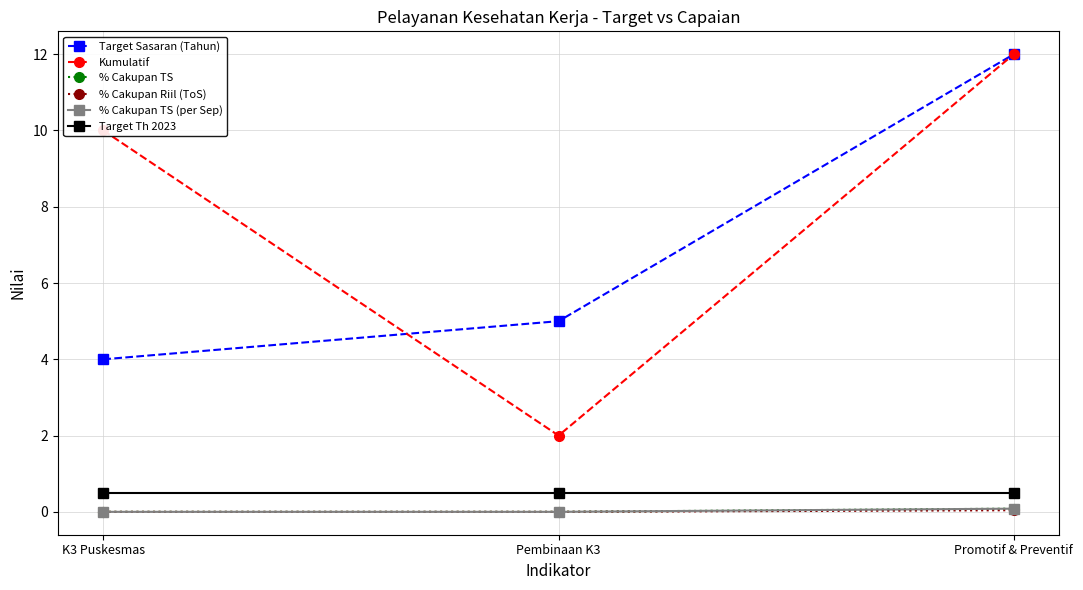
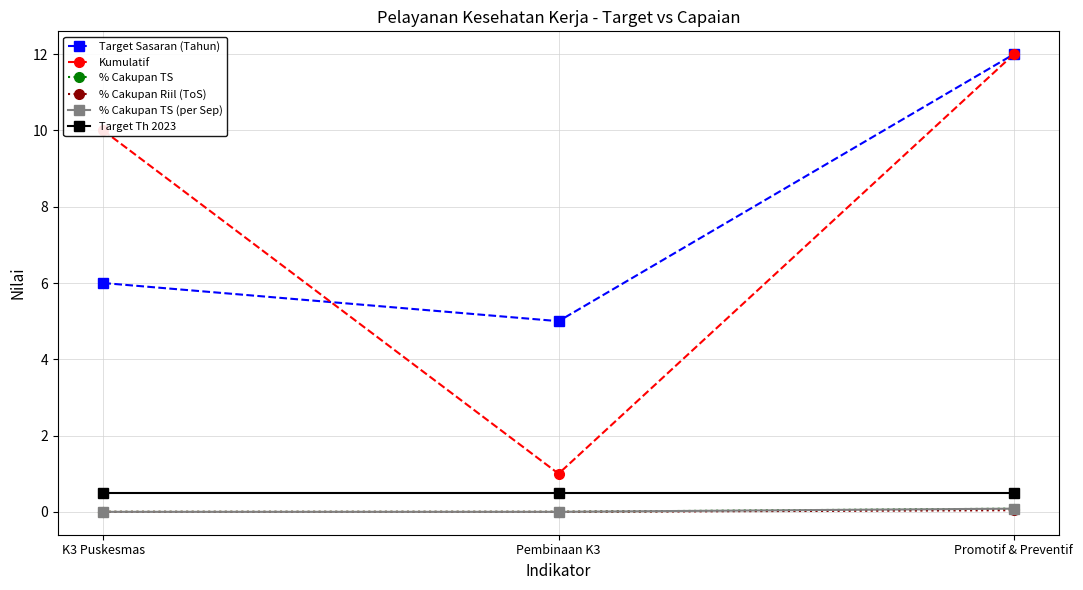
Target Sasaran (Tahun), K3 Puskesmas: 4 -> 6
Kumulatif, Pembinaan K3: 2 -> 1
